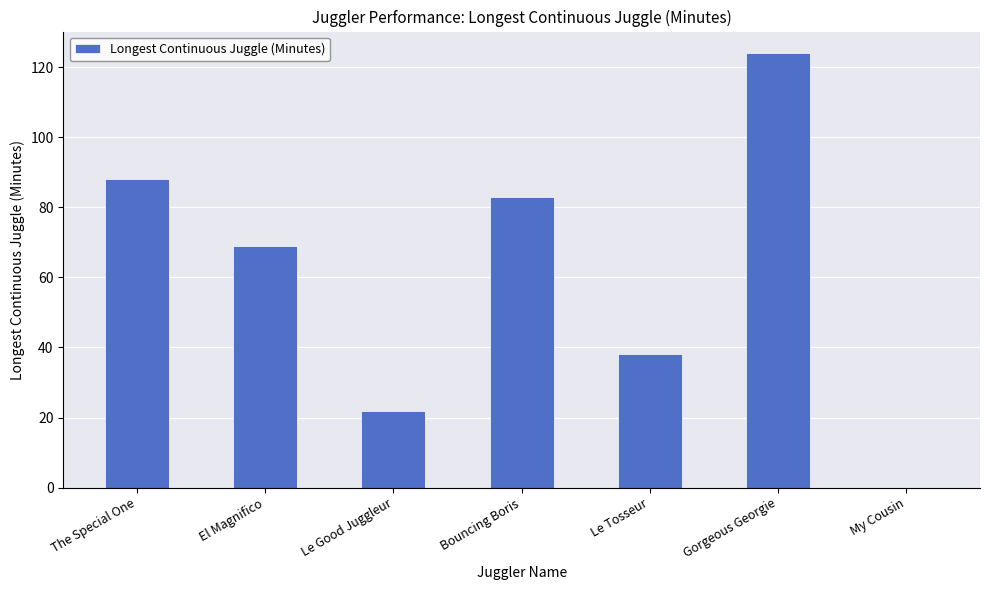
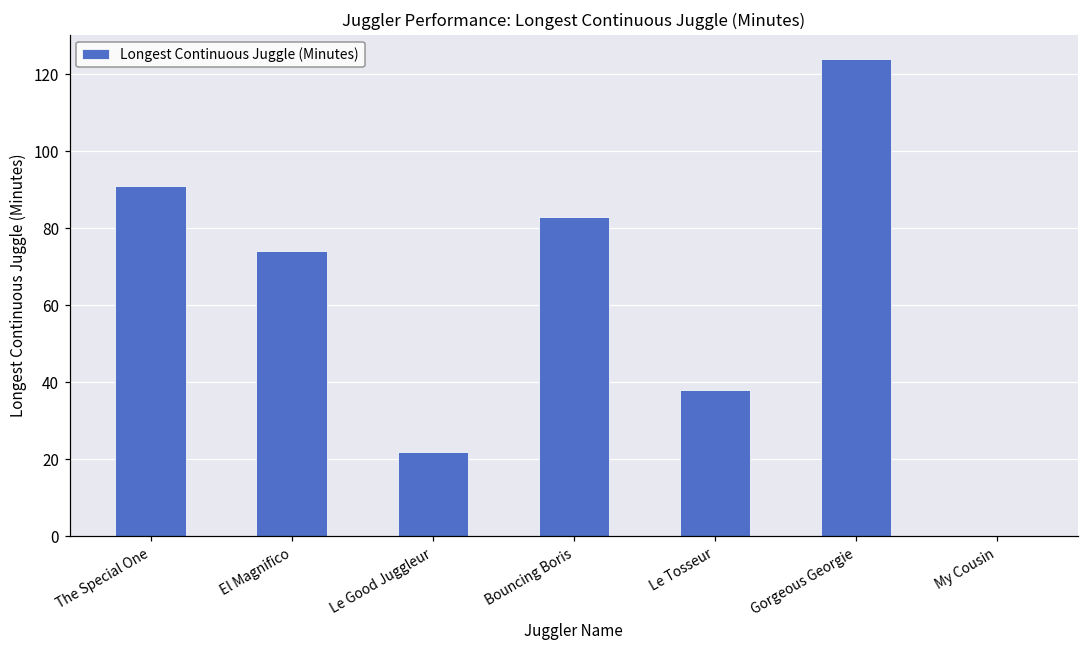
The Special One: 88 -> 91
El Magnifico: 69 -> 74
